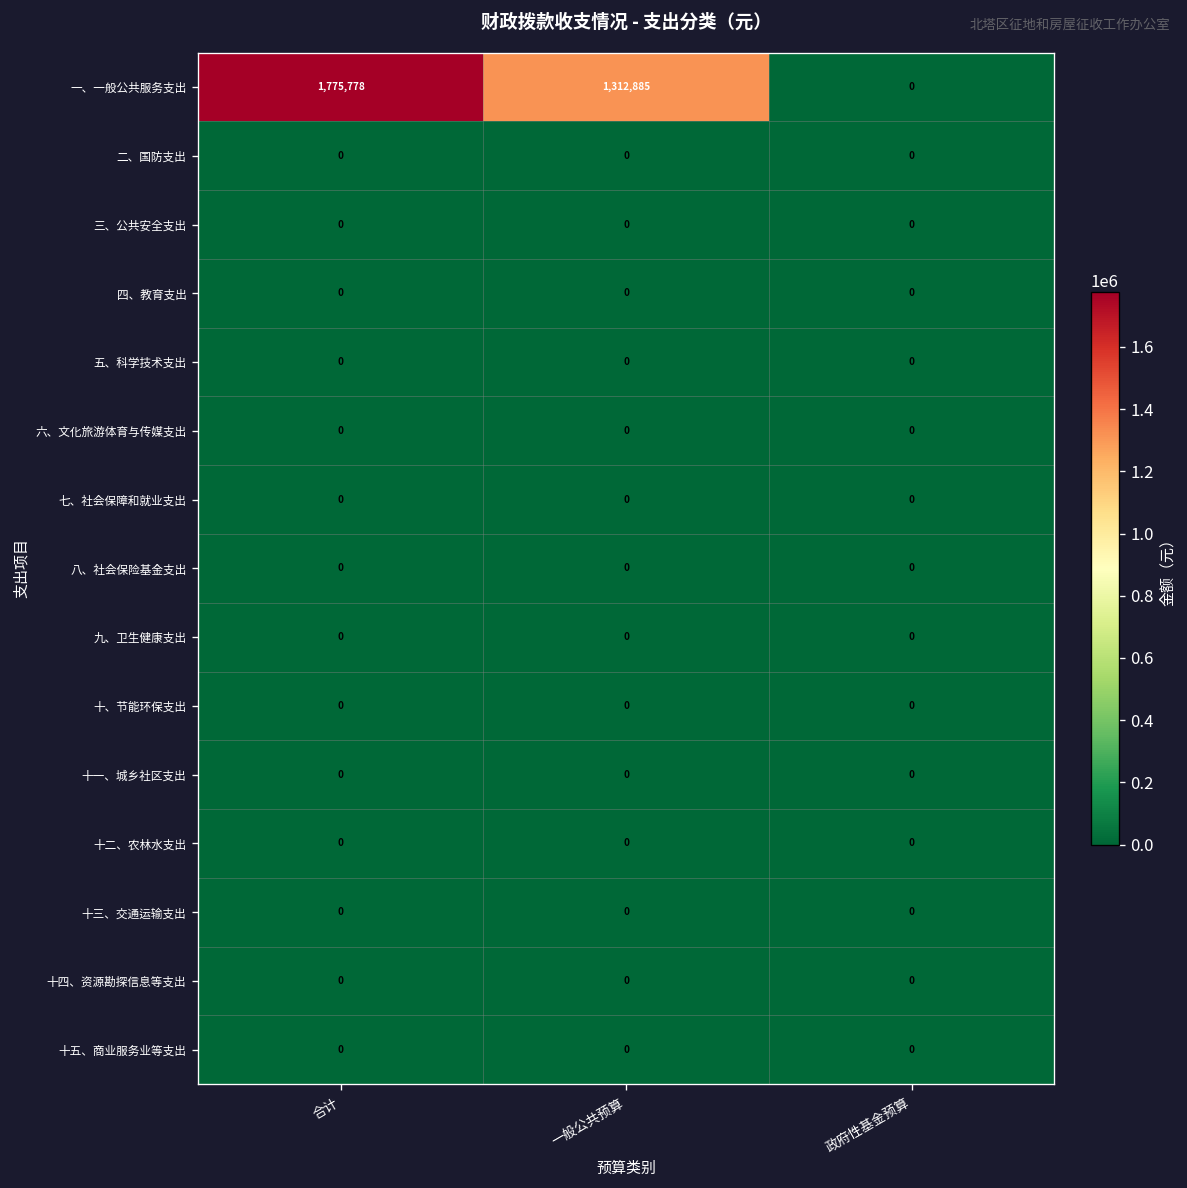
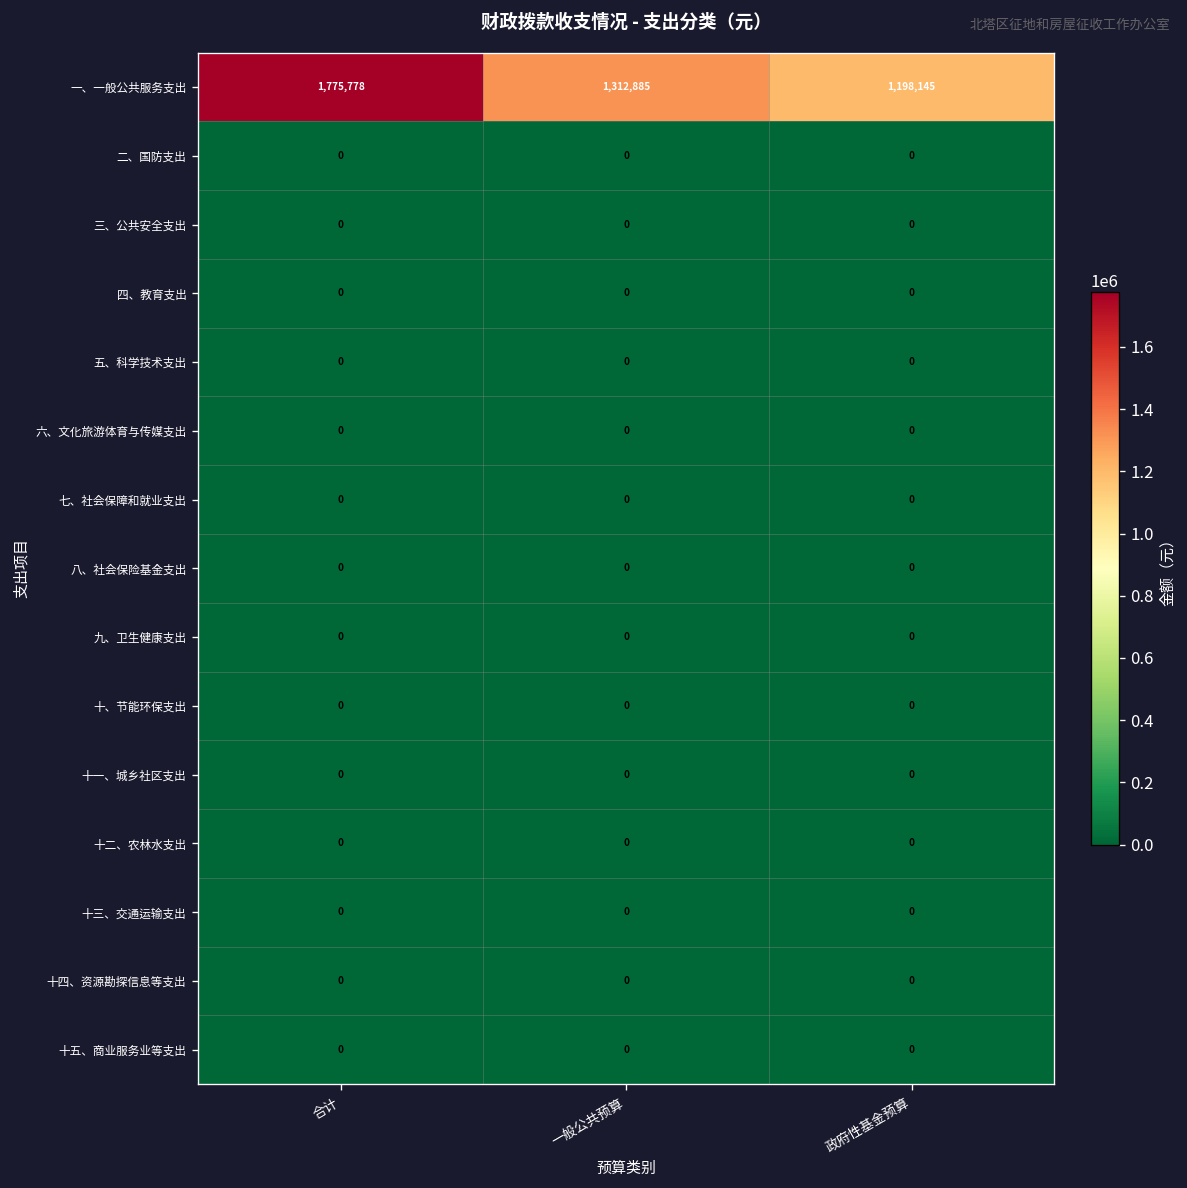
一、一般公共服务支出, 政府性基金预算: 0 -> 1,198,145
